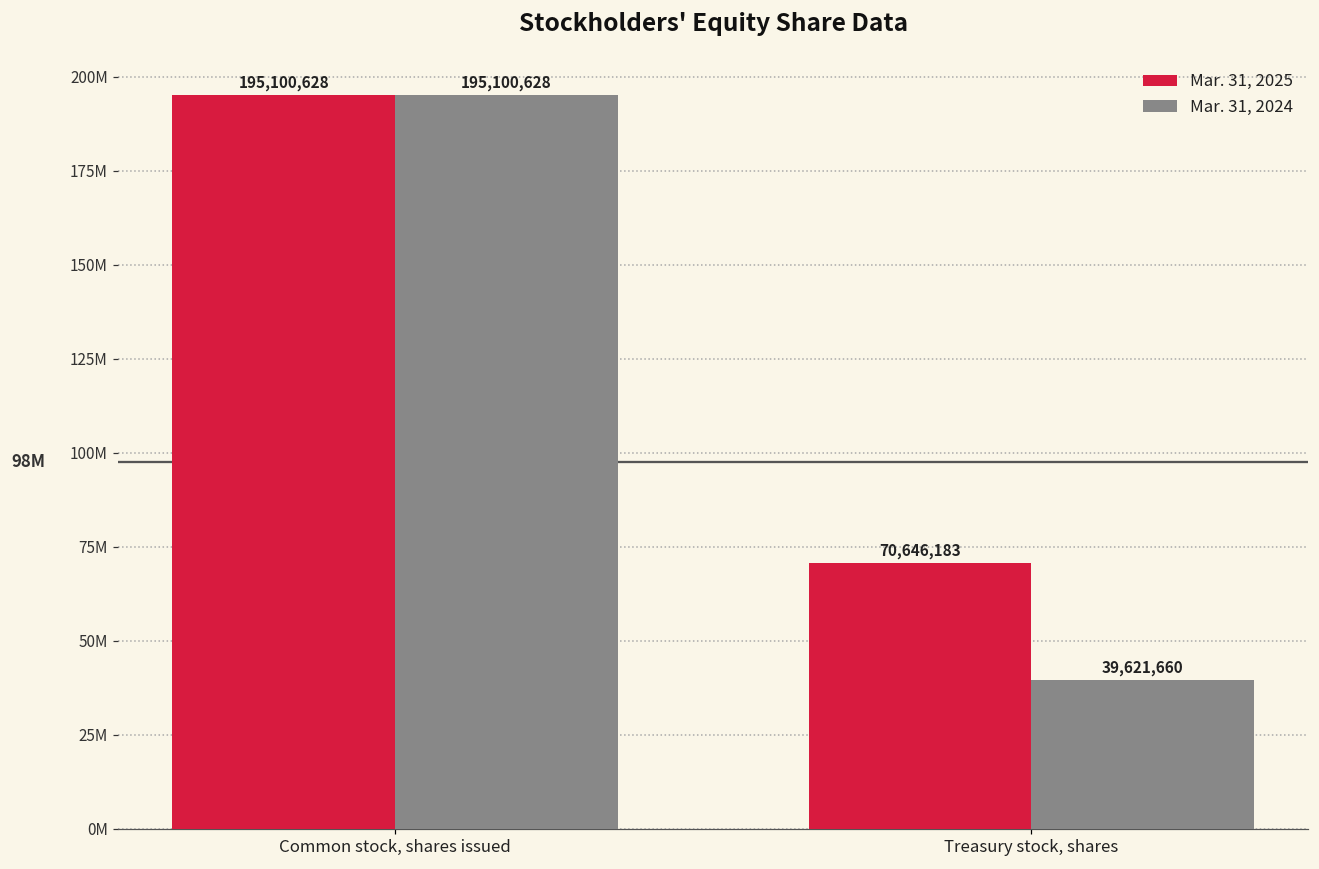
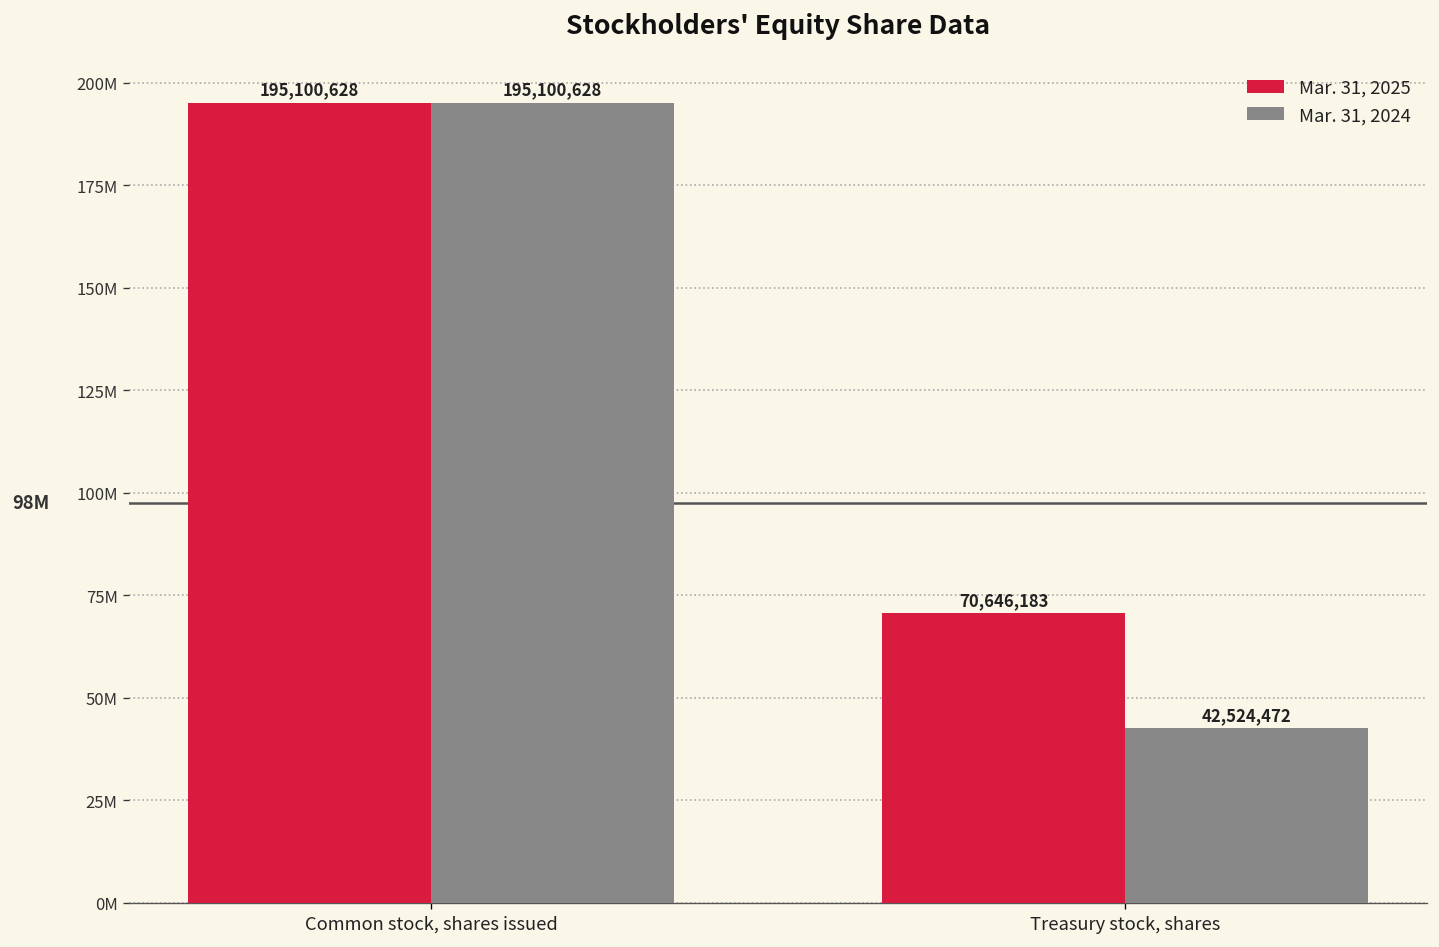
Mar. 31, 2024, Treasury stock, shares: 39,621,660 -> 42,524,472
